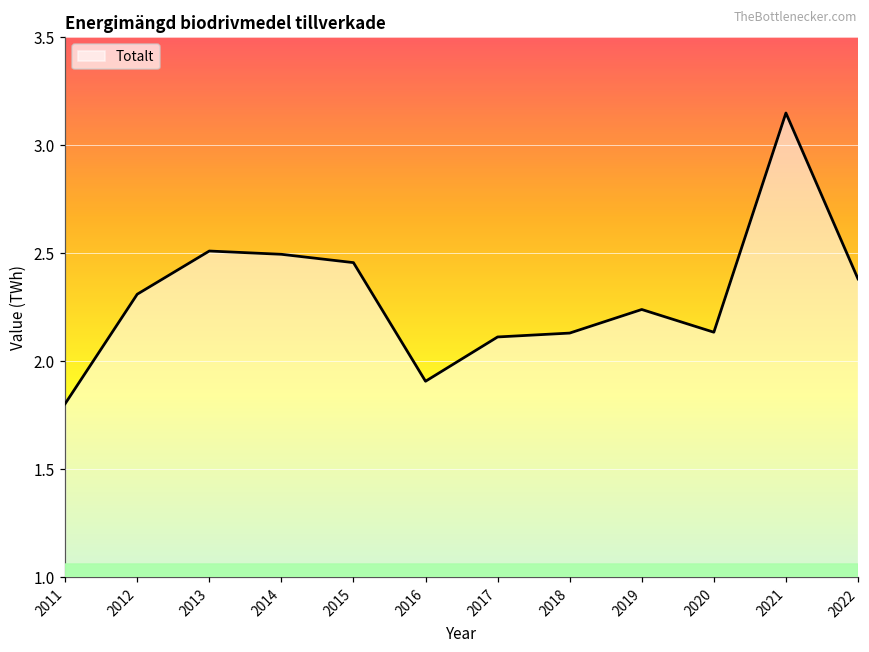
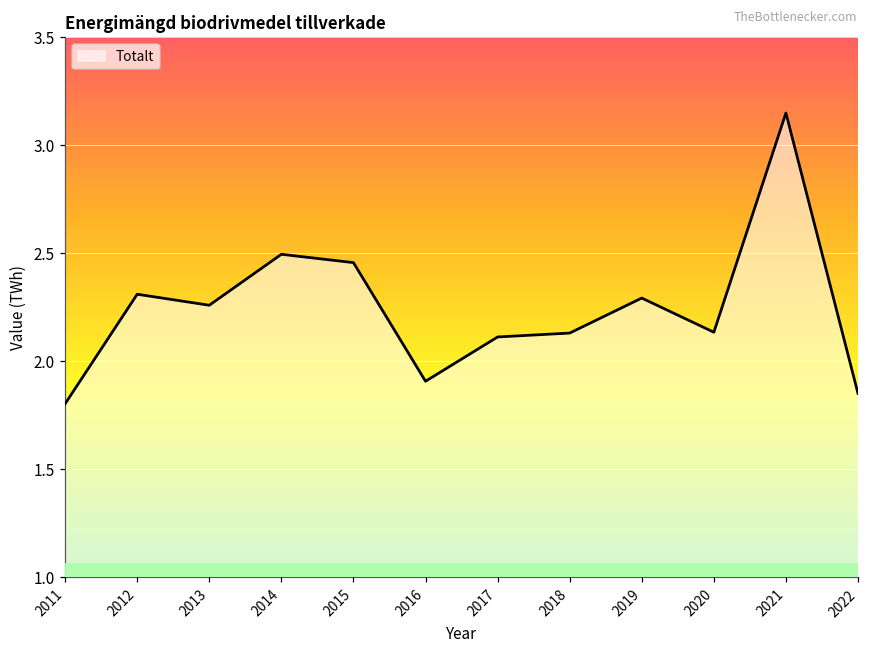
2013: 2.51 -> 2.26
2019: 2.24 -> 2.29
2022: 2.38 -> 1.85
